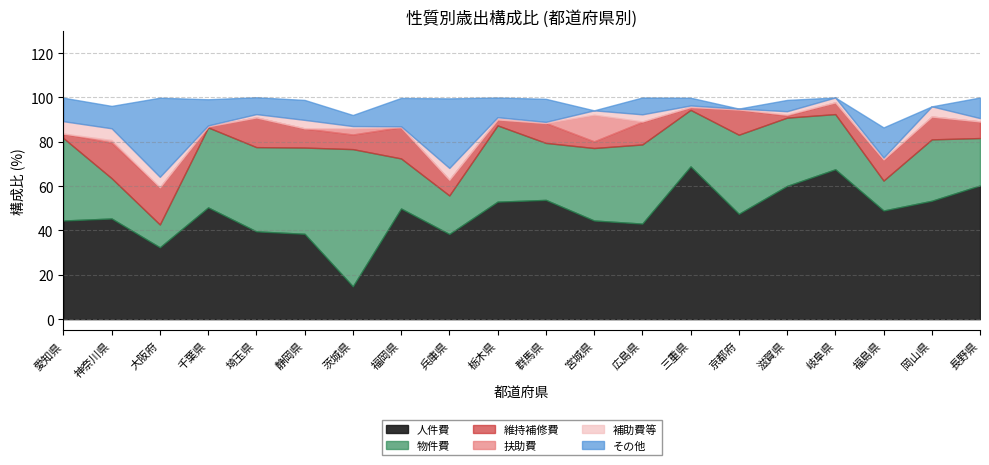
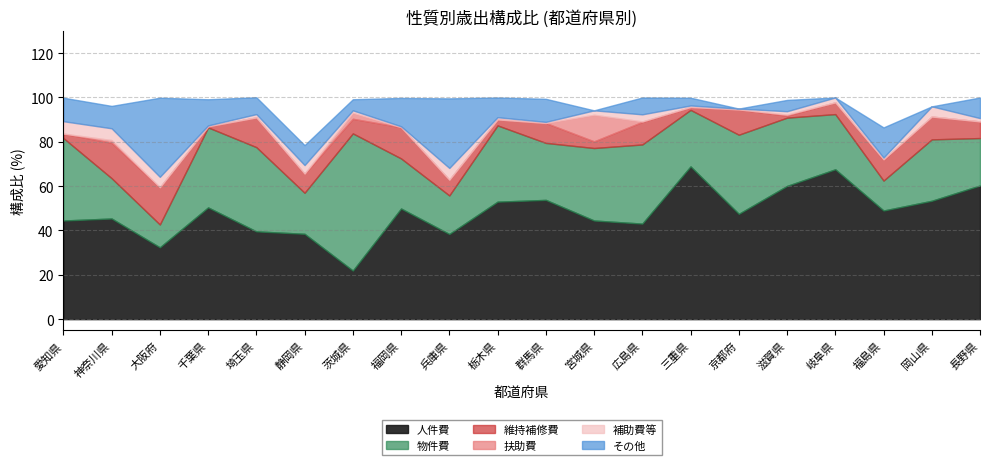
物件費, 静岡県: 39 -> 19
人件費, 茨城県: 15 -> 22
